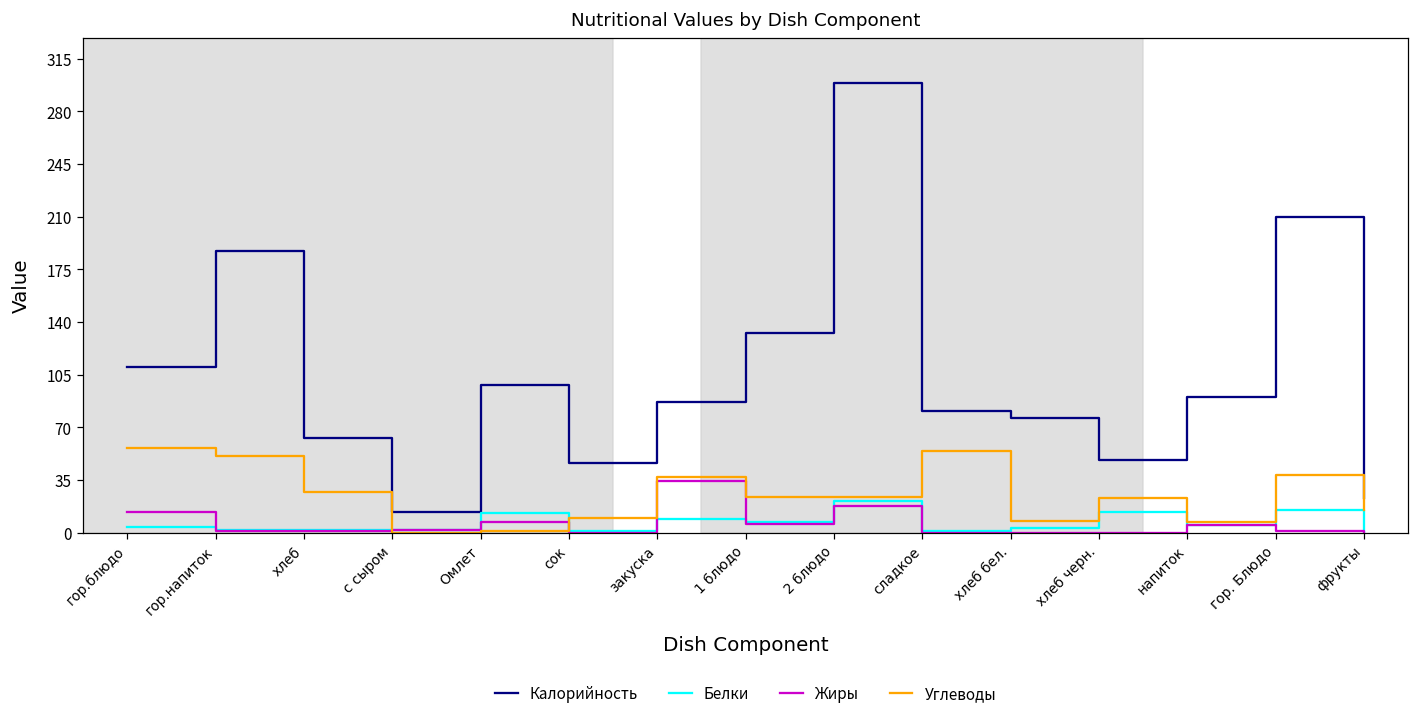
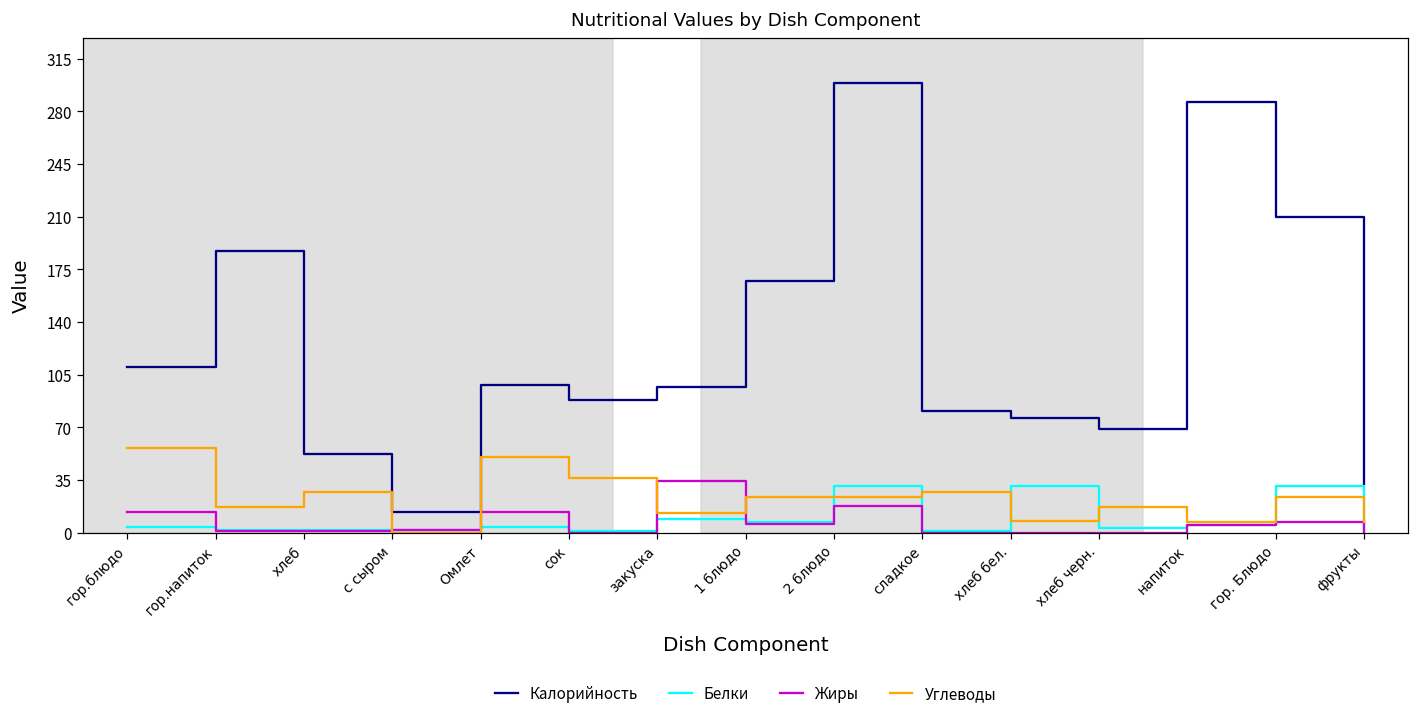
Углеводы, гор.напиток: 51 -> 17
Калорийность, хлеб: 63 -> 52
Белки, Омлет: 13 -> 4
Жиры, Омлет: 7 -> 14
Углеводы, Омлет: 1 -> 50
Калорийность, сок: 46 -> 88
Углеводы, сок: 10 -> 36
Калорийность, закуска: 87 -> 97
Углеводы, закуска: 37 -> 13
Калорийность, 1 блюдо: 133 -> 167
Белки, 2 блюдо: 21 -> 31
Углеводы, сладкое: 54 -> 27
Белки, хлеб бел.: 3 -> 31
Калорийность, хлеб черн.: 48 -> 69
Белки, хлеб черн.: 14 -> 3
Углеводы, хлеб черн.: 23 -> 17
Калорийность, напиток: 90 -> 286
Белки, гор. Блюдо: 15 -> 31
Жиры, гор. Блюдо: 1 -> 7
Углеводы, гор. Блюдо: 38 -> 24
Калорийность, фрукты: 23 -> 32
Углеводы, фрукты: 15 -> 7
